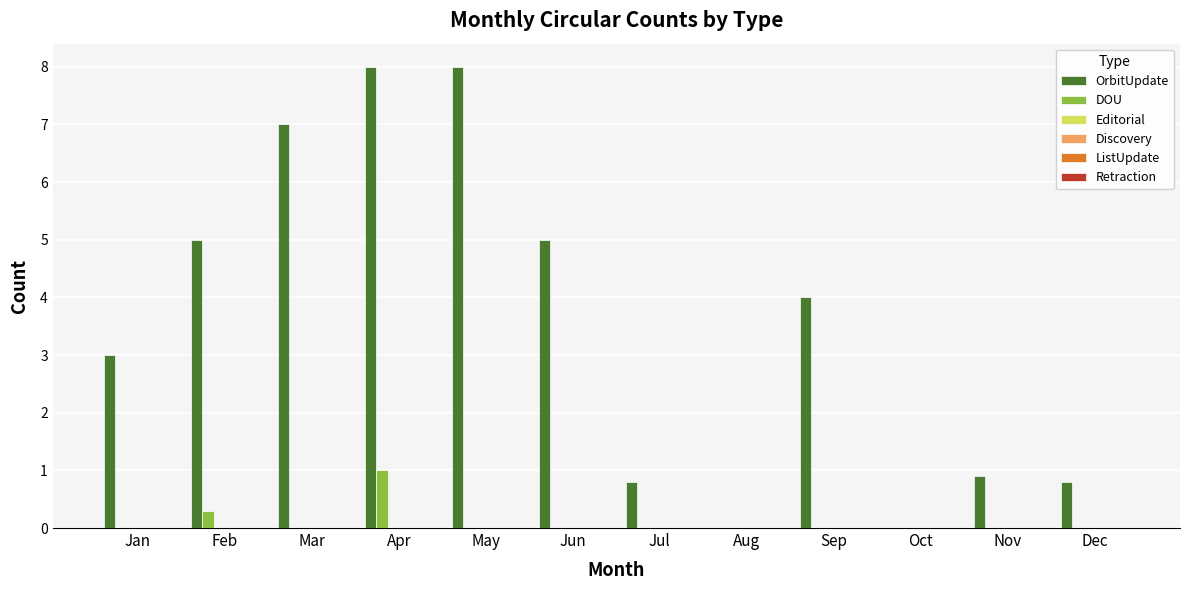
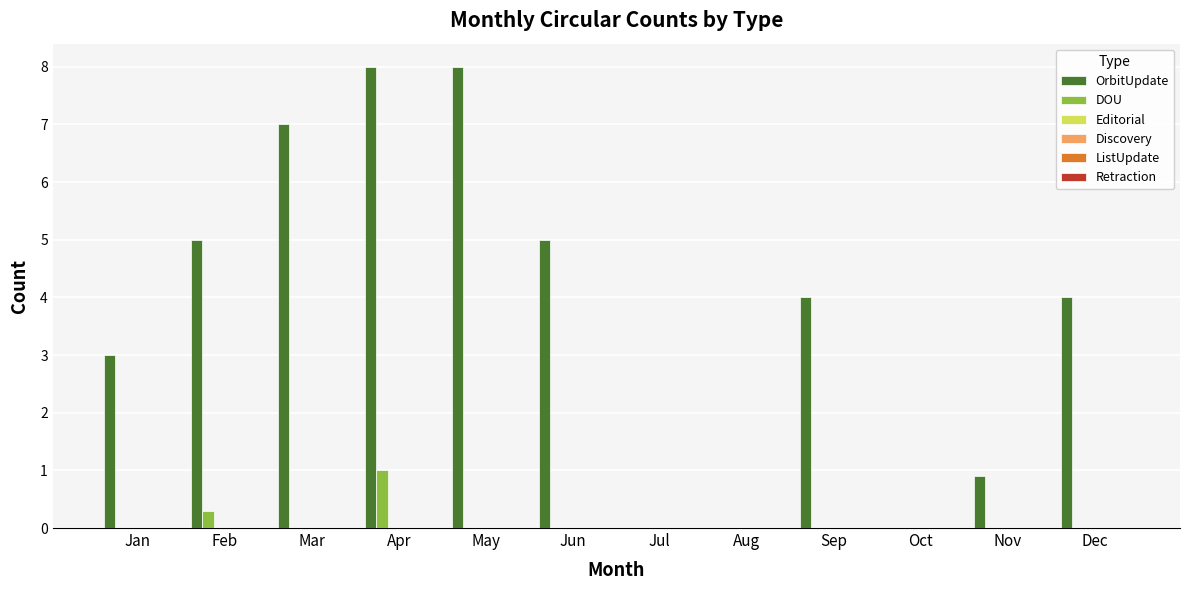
OrbitUpdate, Jul: 0.8 -> 0.0
OrbitUpdate, Dec: 0.8 -> 4.0
